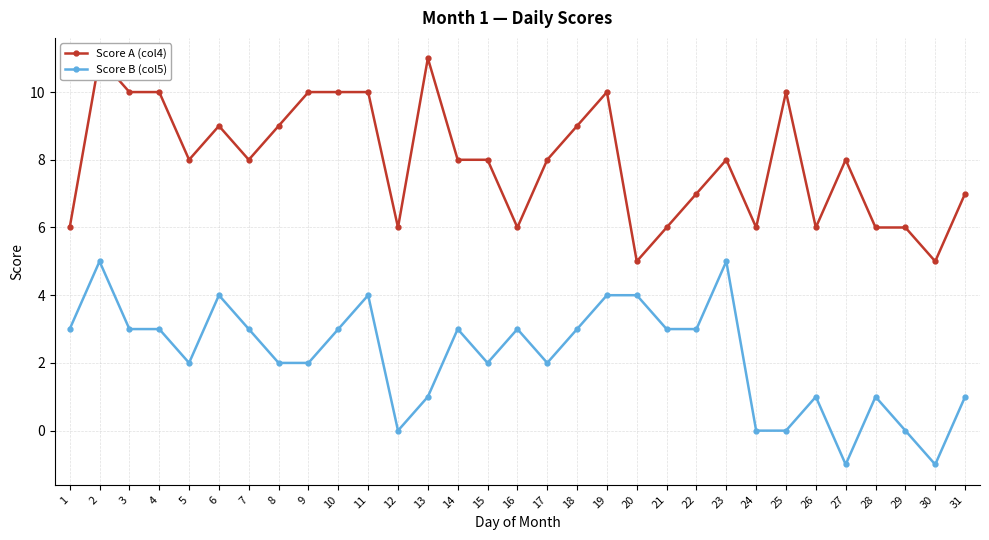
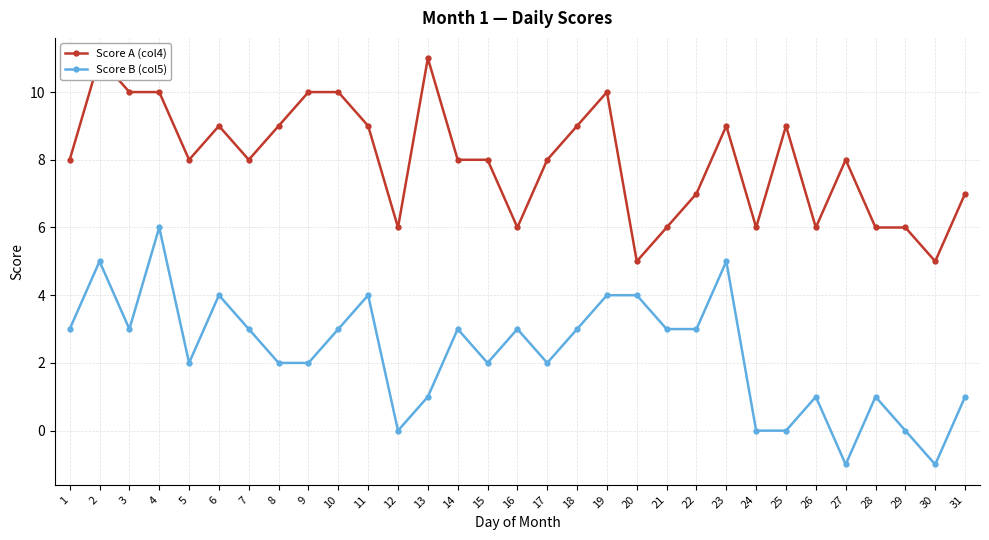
Score A (col4), 1: 6 -> 8
Score B (col5), 4: 3 -> 6
Score A (col4), 11: 10 -> 9
Score A (col4), 23: 8 -> 9
Score A (col4), 25: 10 -> 9
